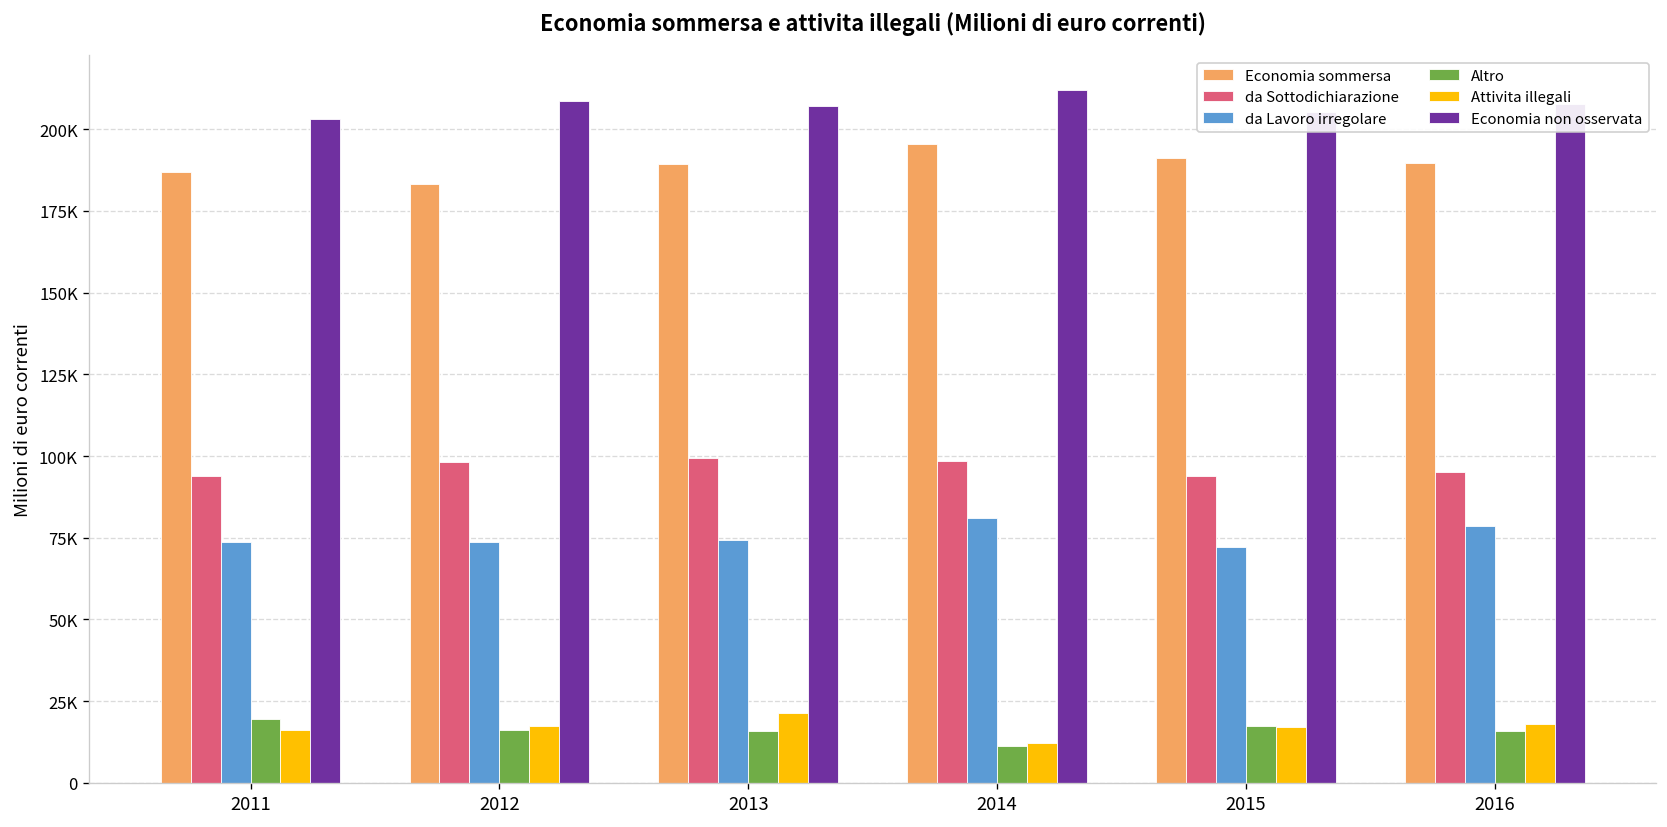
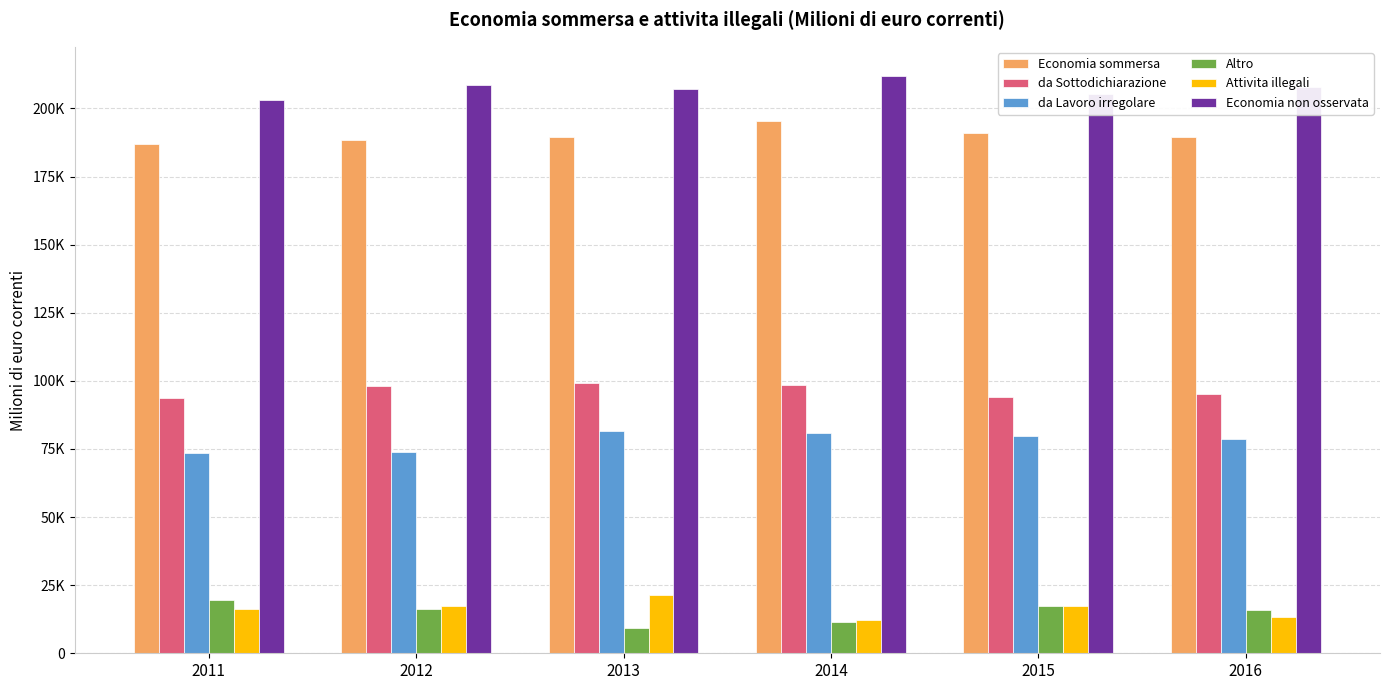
Economia sommersa, 2012: 183000 -> 188000
da Lavoro irregolare, 2013: 74000 -> 81000
Altro, 2013: 16000 -> 9000
da Lavoro irregolare, 2015: 72000 -> 80000
Attivita illegali, 2016: 18000 -> 13000
